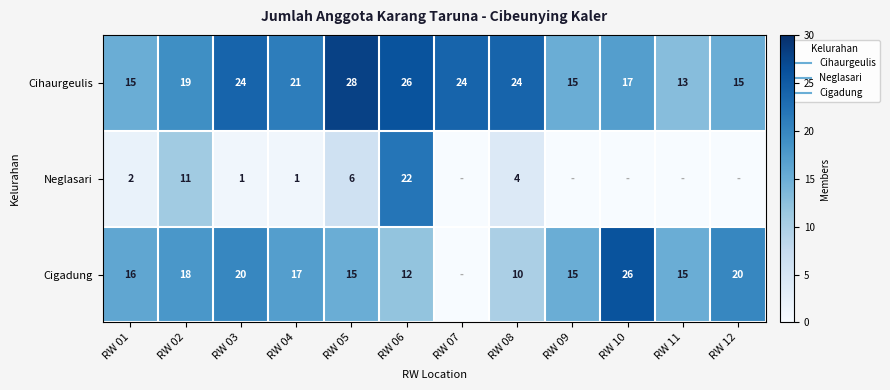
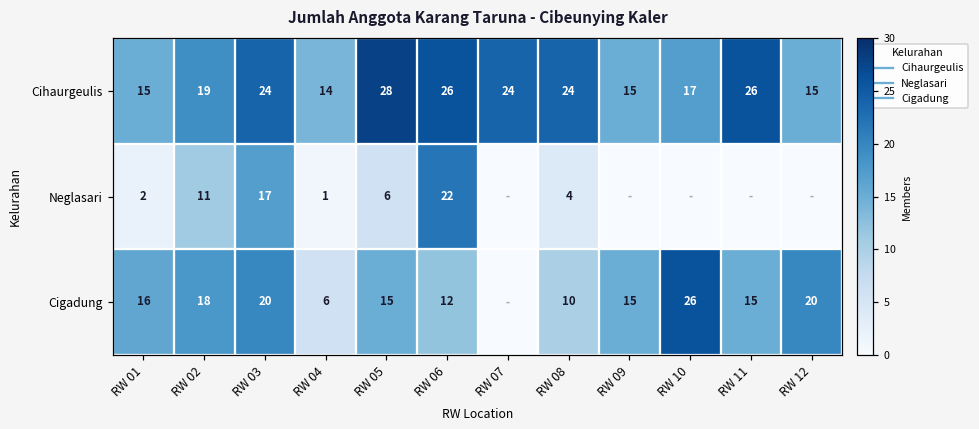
Cihaurgeulis, RW 04: 21 -> 14
Cihaurgeulis, RW 11: 13 -> 26
Neglasari, RW 03: 1 -> 17
Cigadung, RW 04: 17 -> 6
